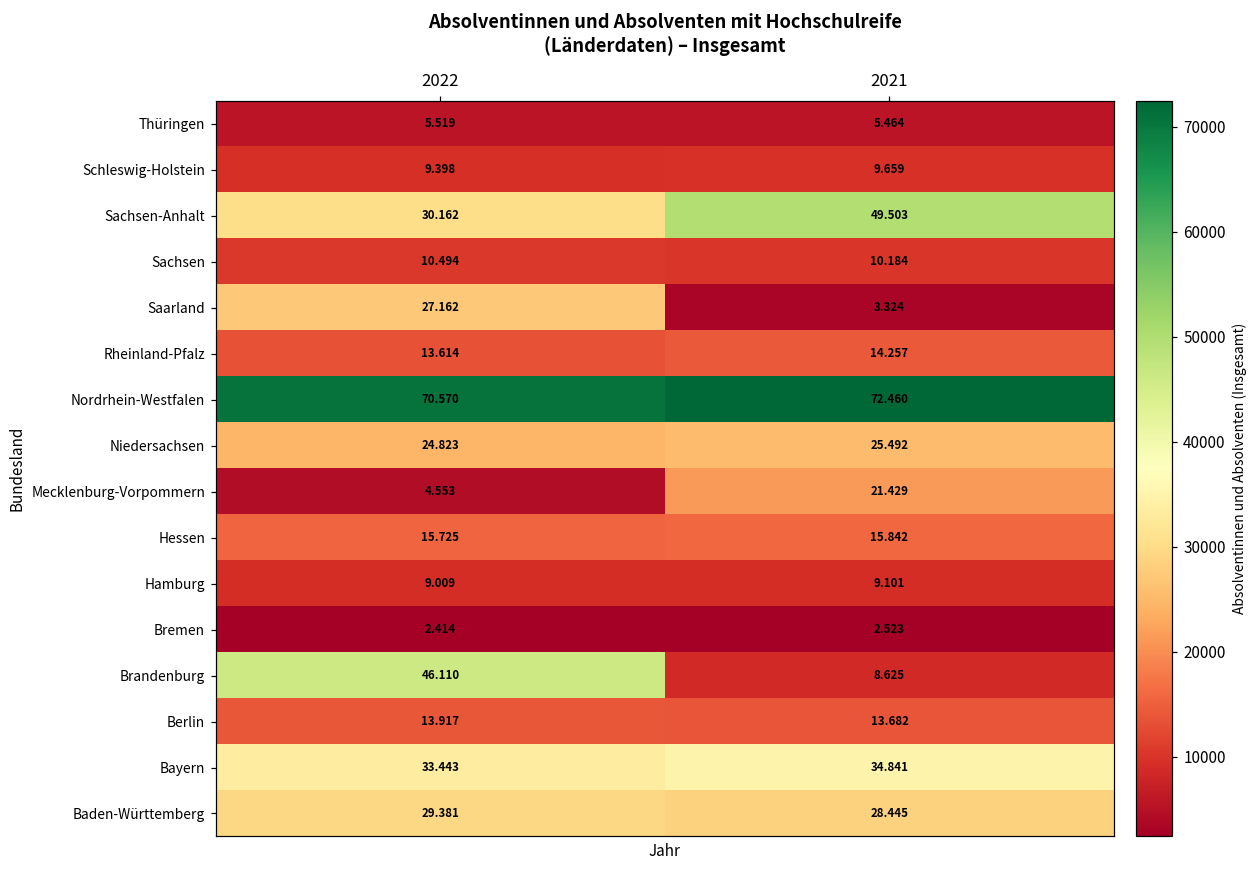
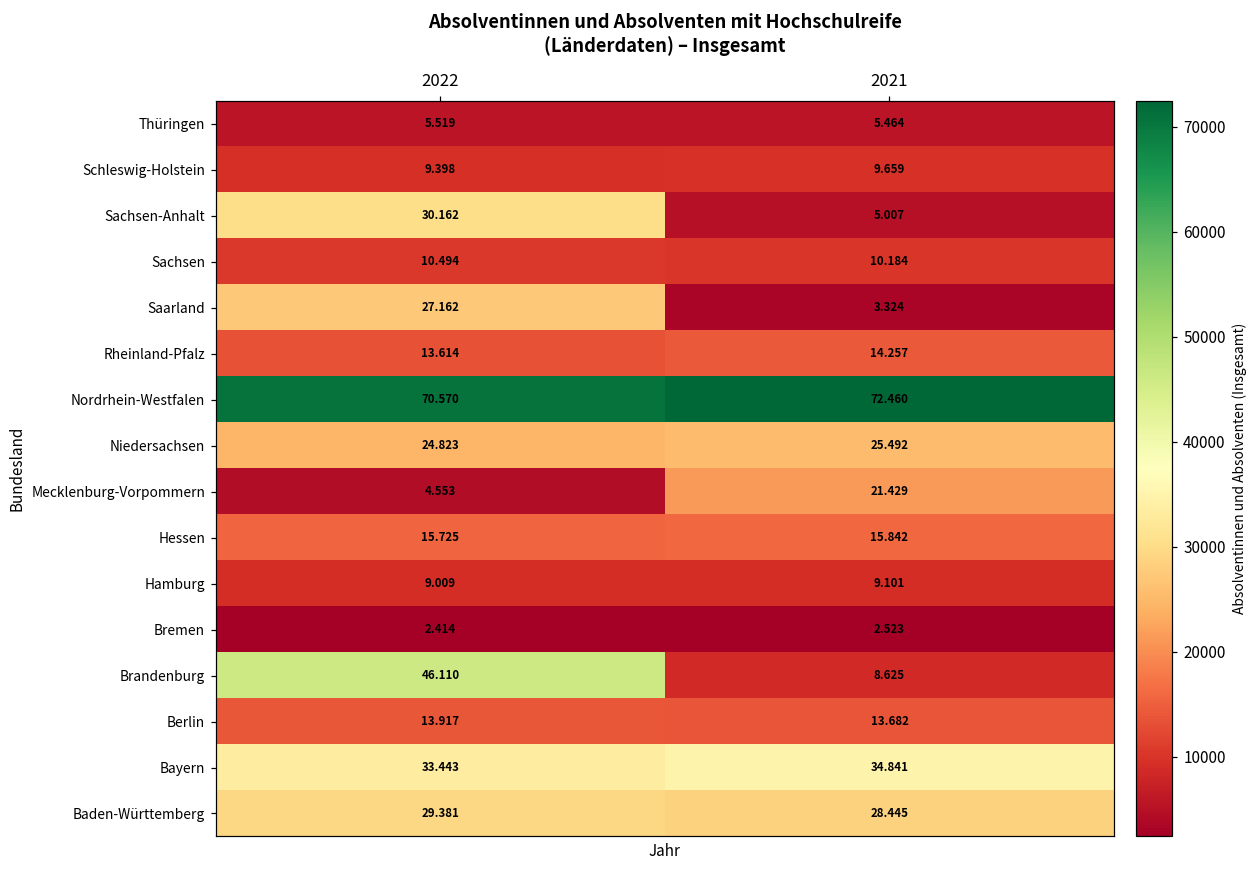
Sachsen-Anhalt, 2021: 49.503 -> 5.007
